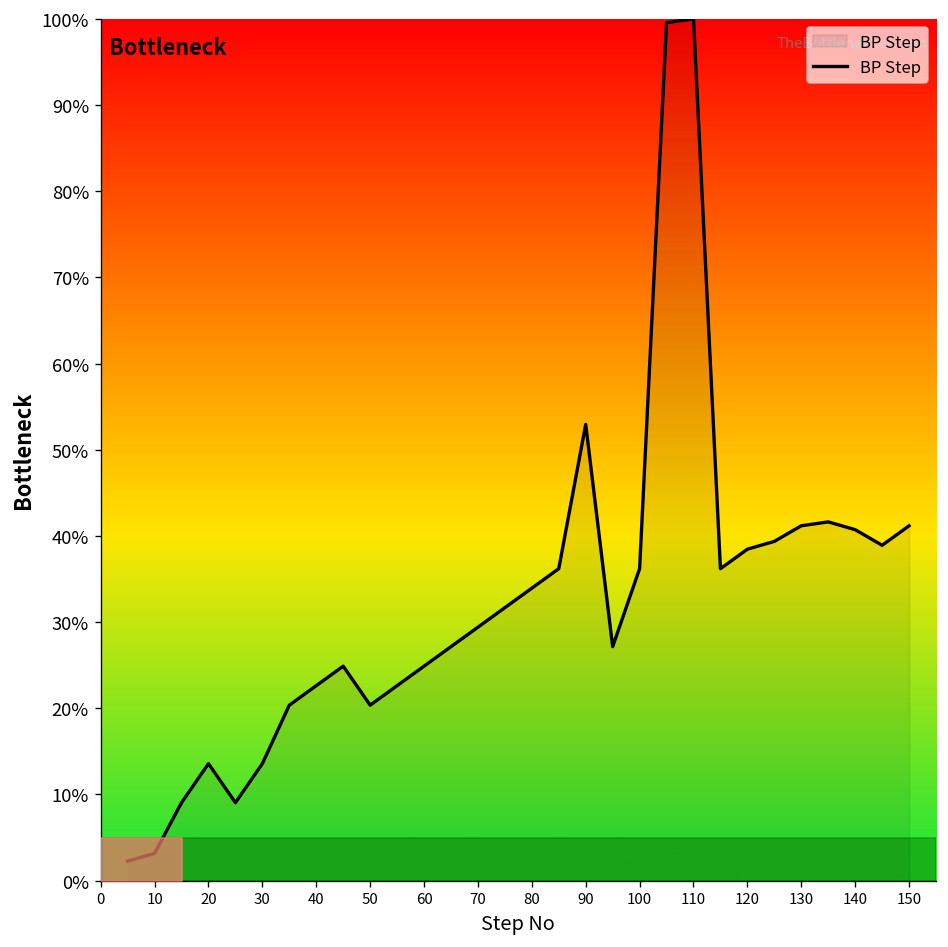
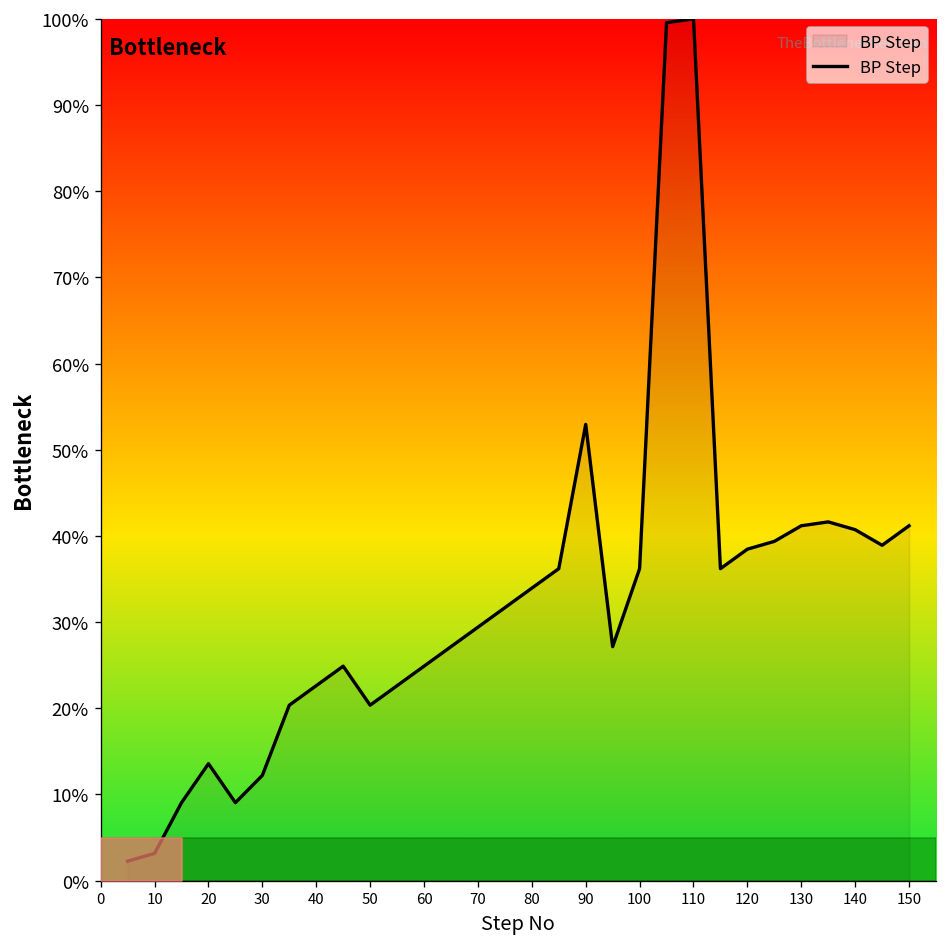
30: 14% -> 12%
